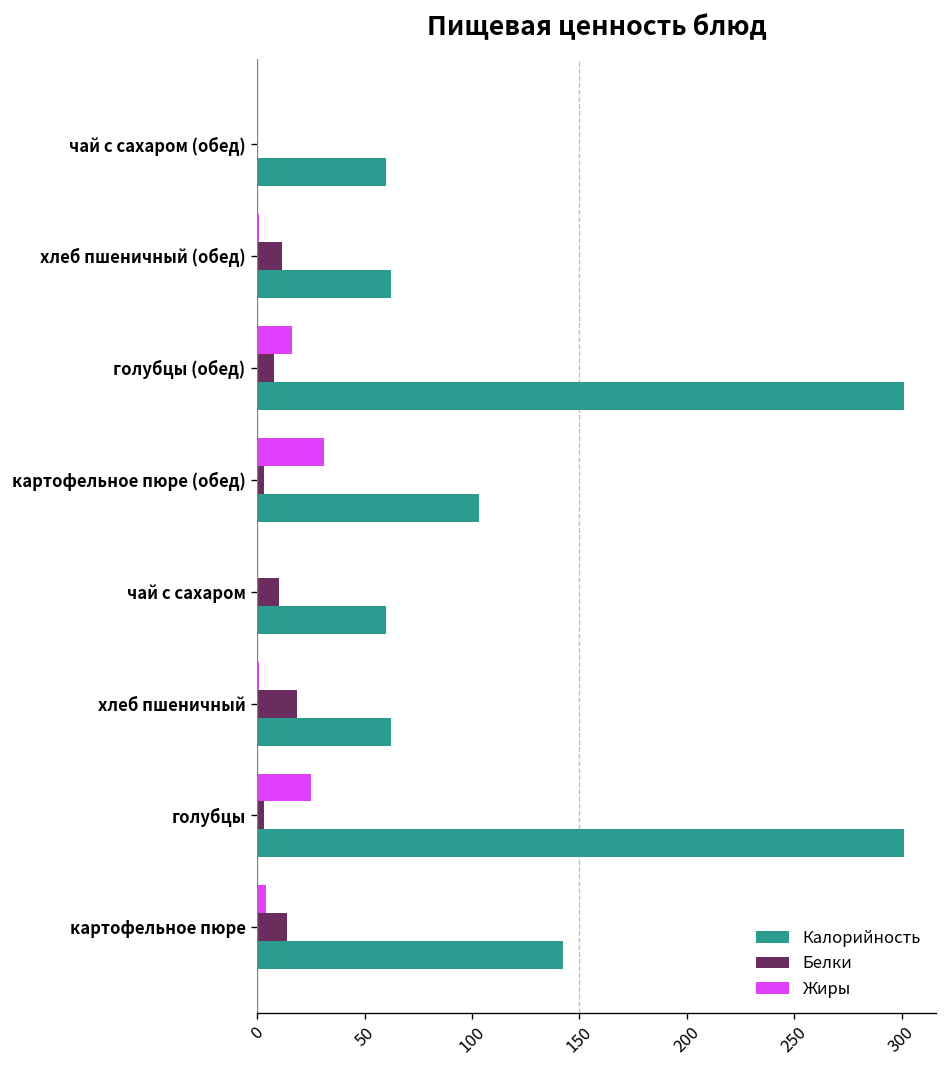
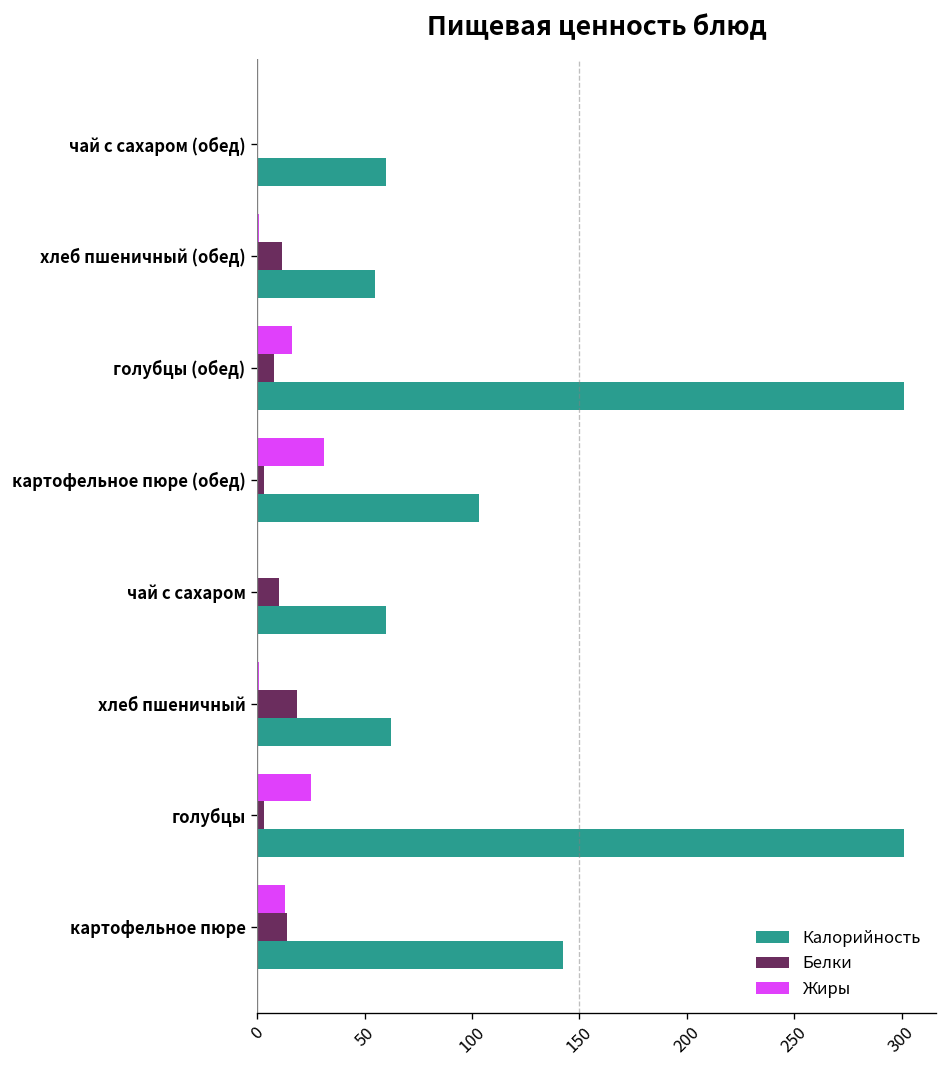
Калорийность, хлеб пшеничный (обед): 62 -> 55
Жиры, картофельное пюре: 4 -> 13
